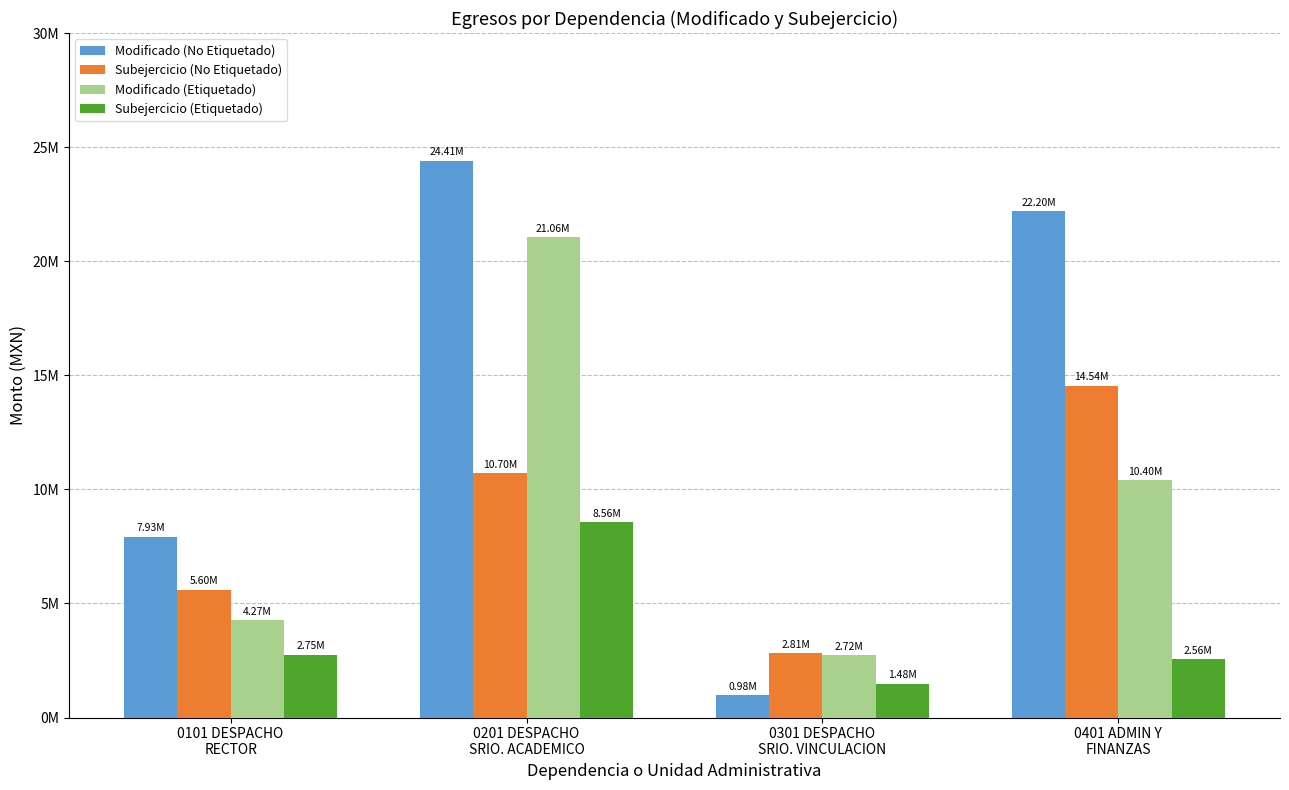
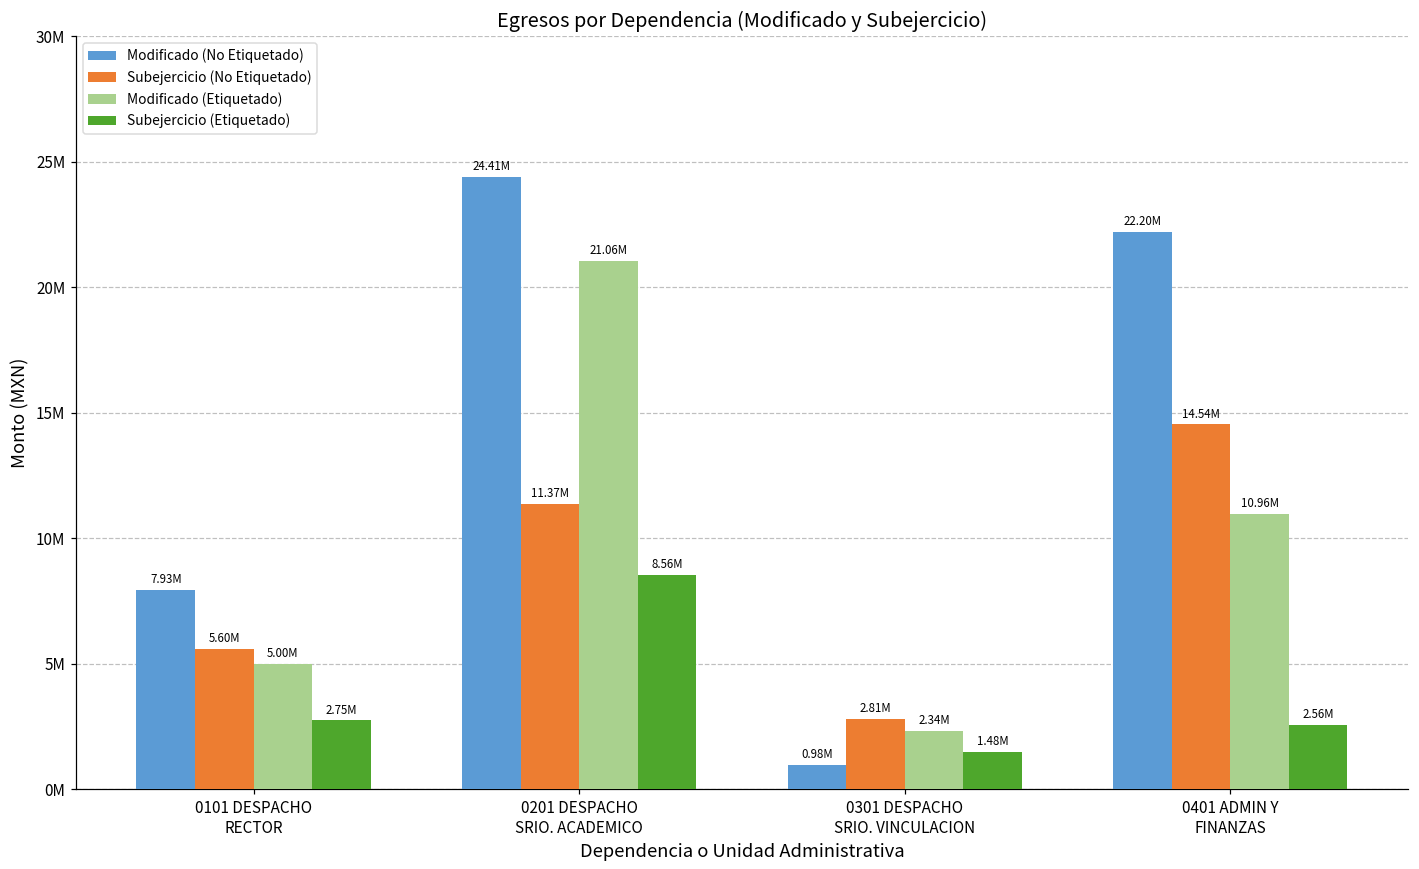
Modificado (Etiquetado), 0101 DESPACHO RECTOR: 4.27M -> 5.00M
Subejercicio (No Etiquetado), 0201 DESPACHO SRIO. ACADEMICO: 10.70M -> 11.37M
Modificado (Etiquetado), 0301 DESPACHO SRIO. VINCULACION: 2.72M -> 2.34M
Modificado (Etiquetado), 0401 ADMIN Y FINANZAS: 10.40M -> 10.96M
